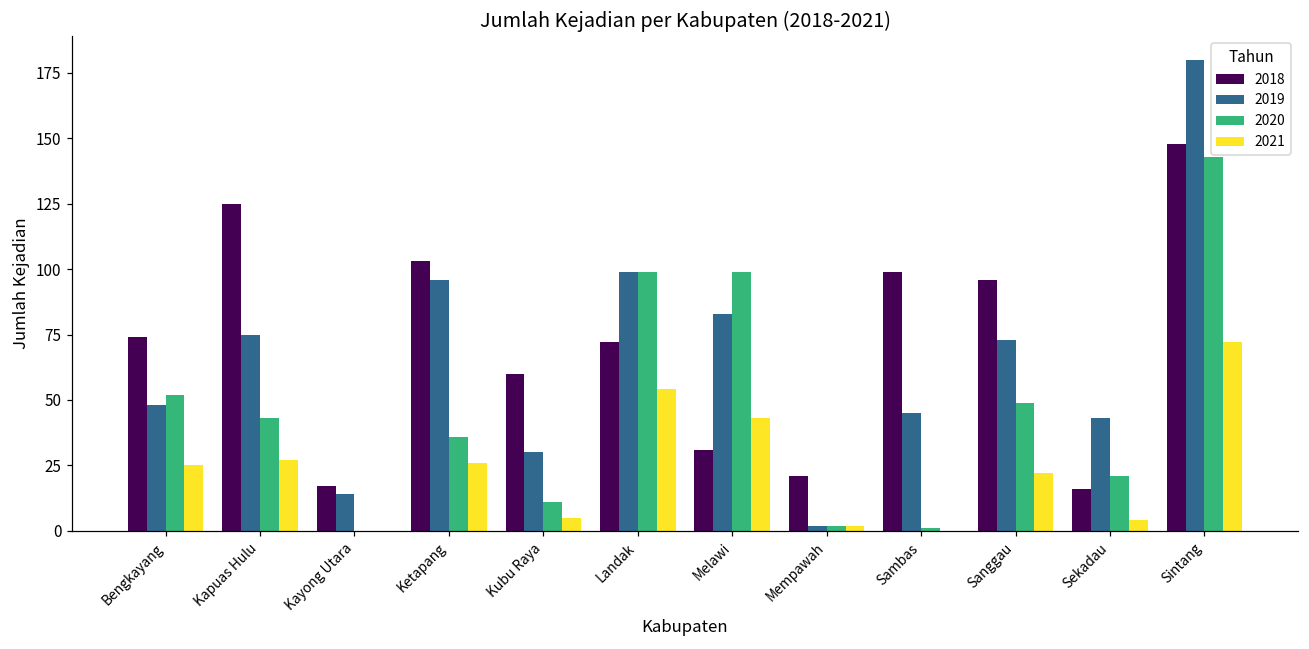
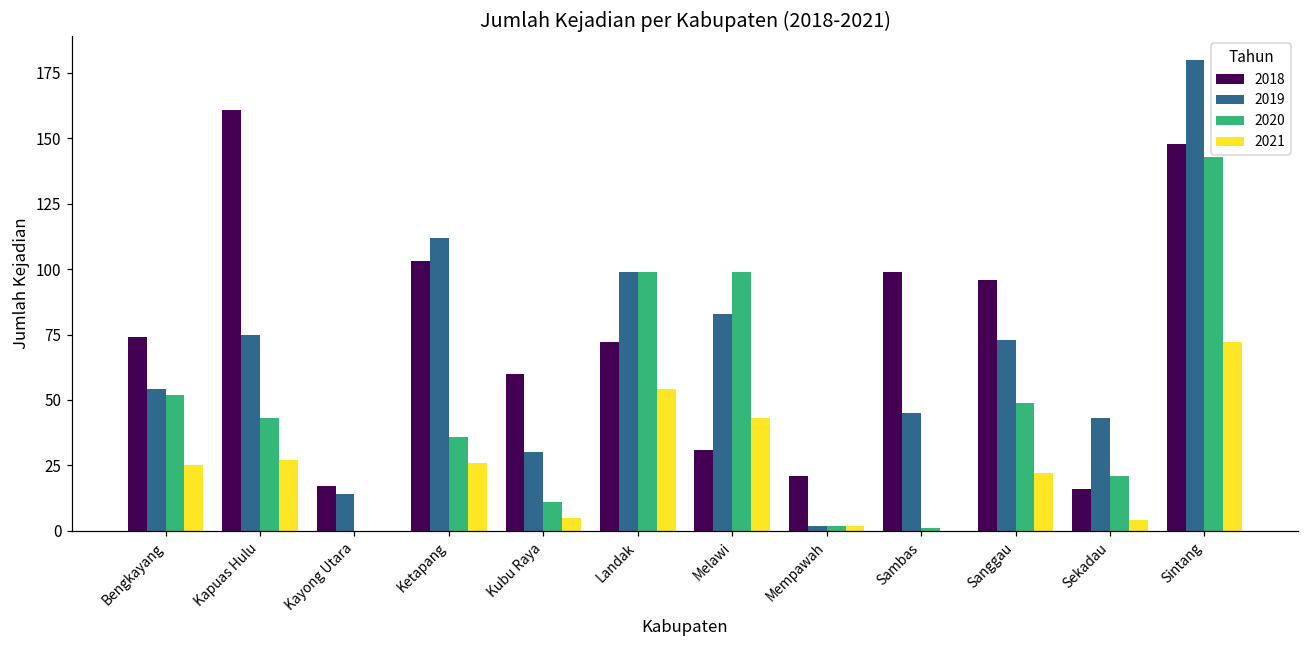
2019, Bengkayang: 48 -> 54
2018, Kapuas Hulu: 125 -> 161
2019, Ketapang: 96 -> 112
